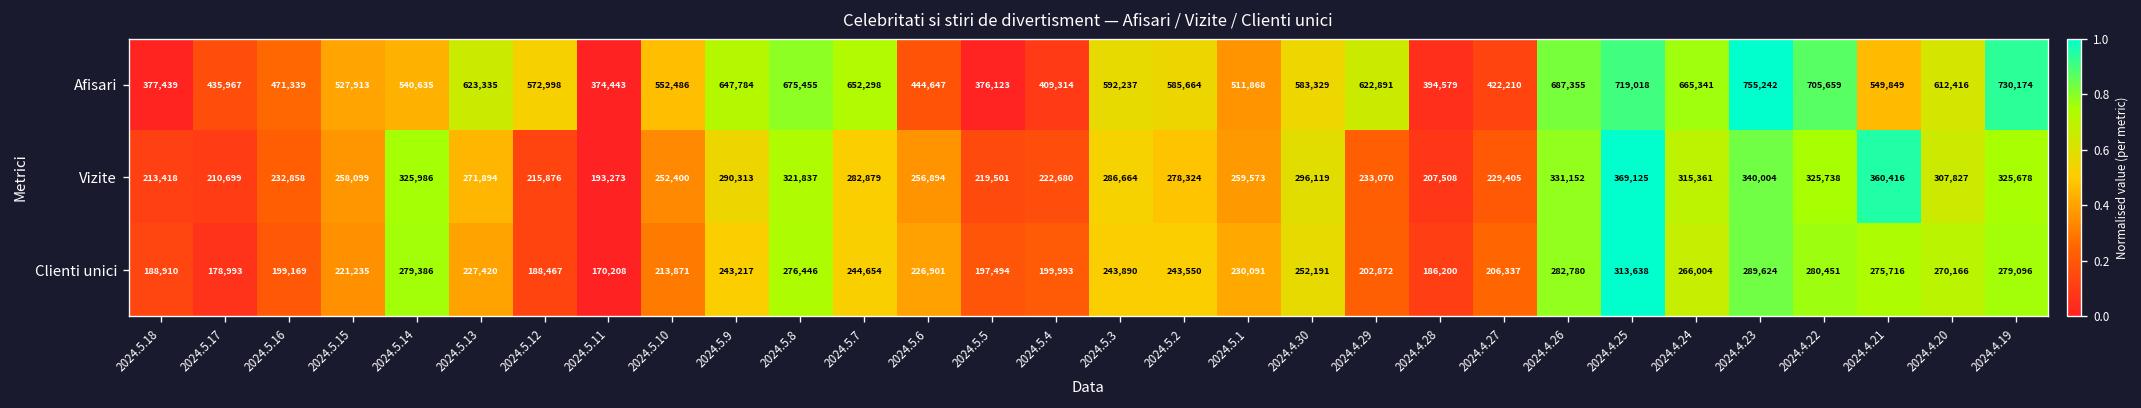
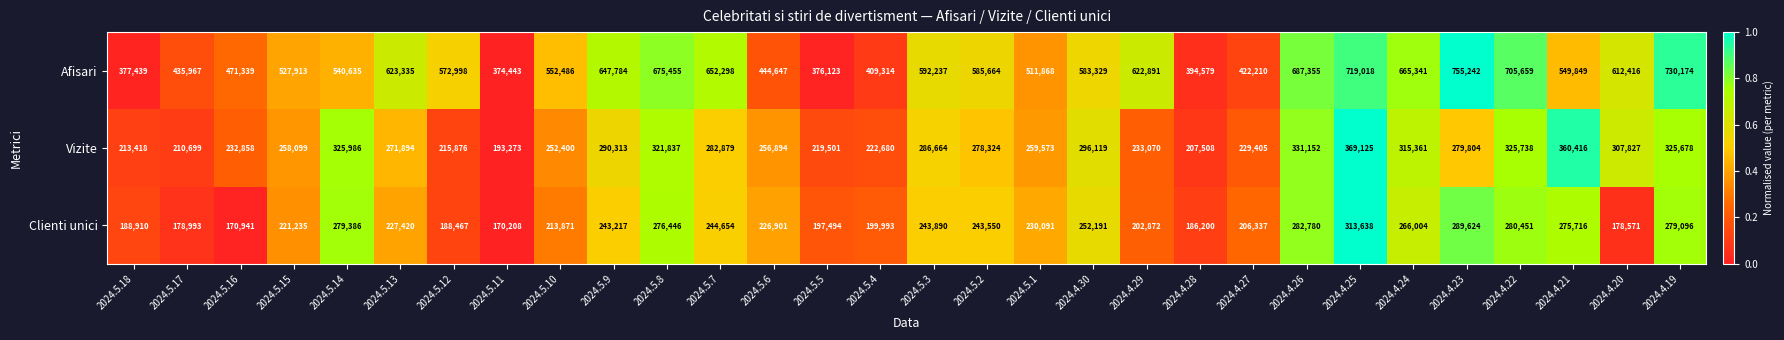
Vizite, 2024.4.23: 340,004 -> 279,804
Clienti unici, 2024.5.16: 199,169 -> 170,941
Clienti unici, 2024.4.20: 270,166 -> 178,571
